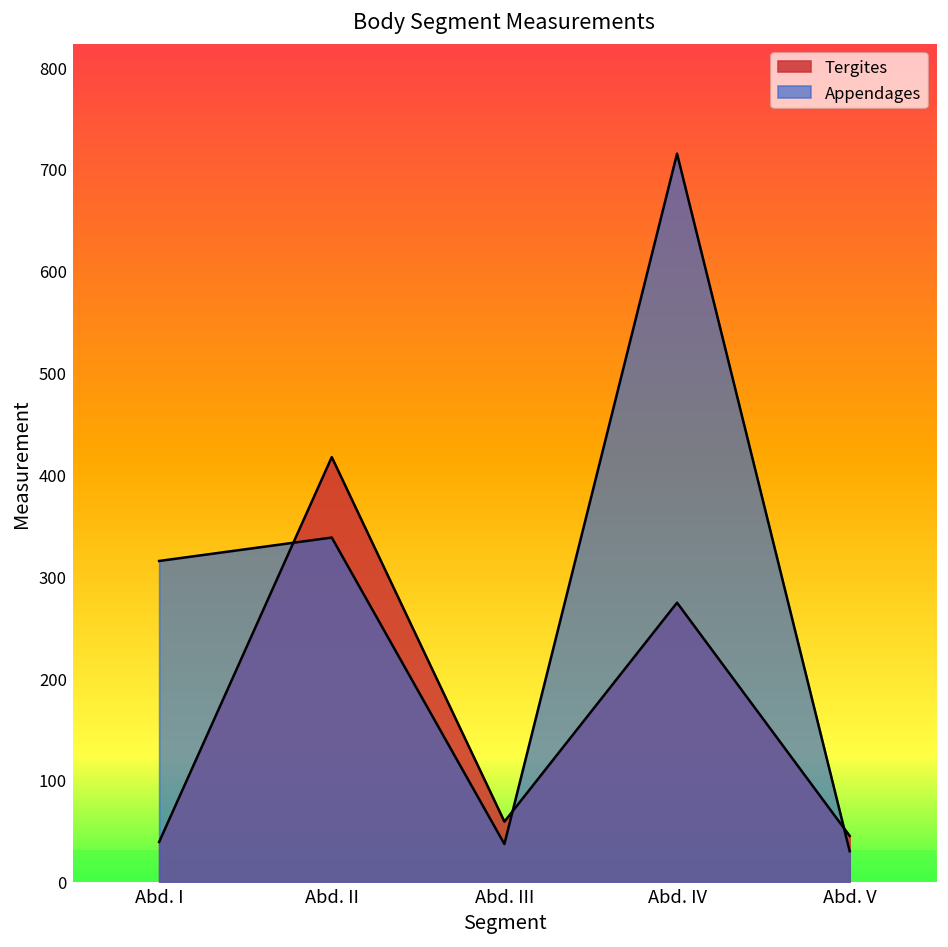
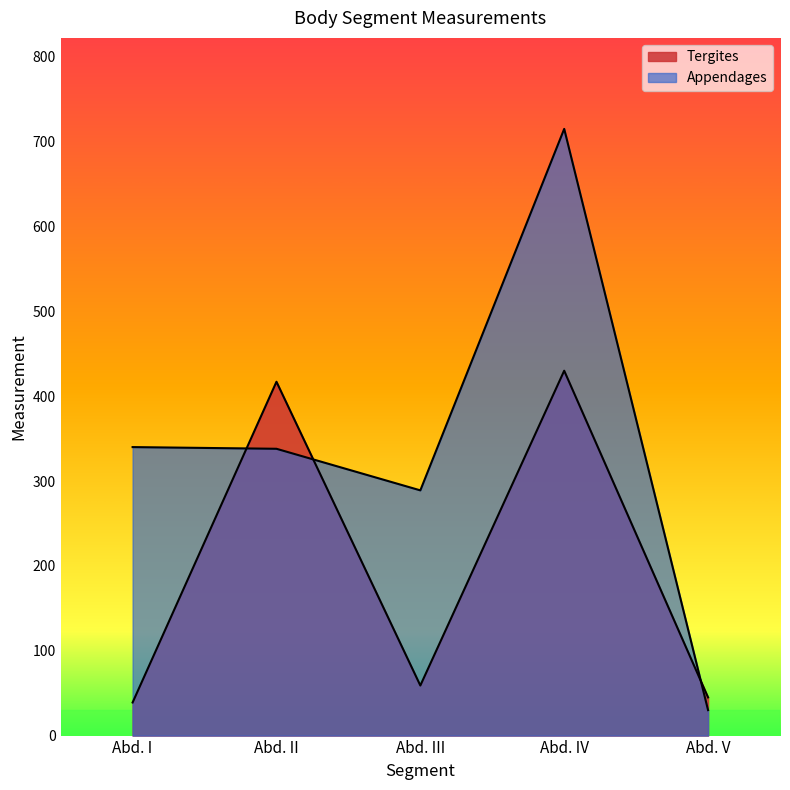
Appendages, Abd. I: 320 -> 340
Appendages, Abd. III: 40 -> 290
Tergites, Abd. IV: 270 -> 430
